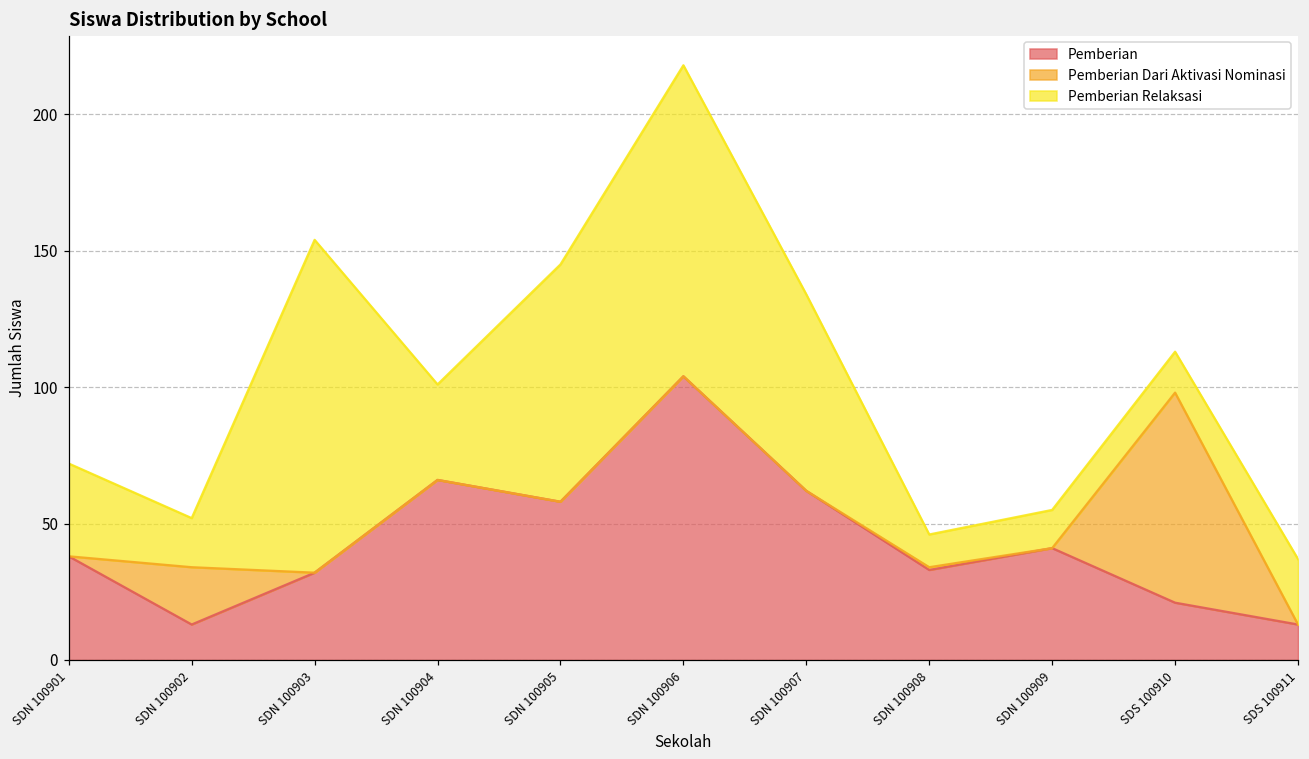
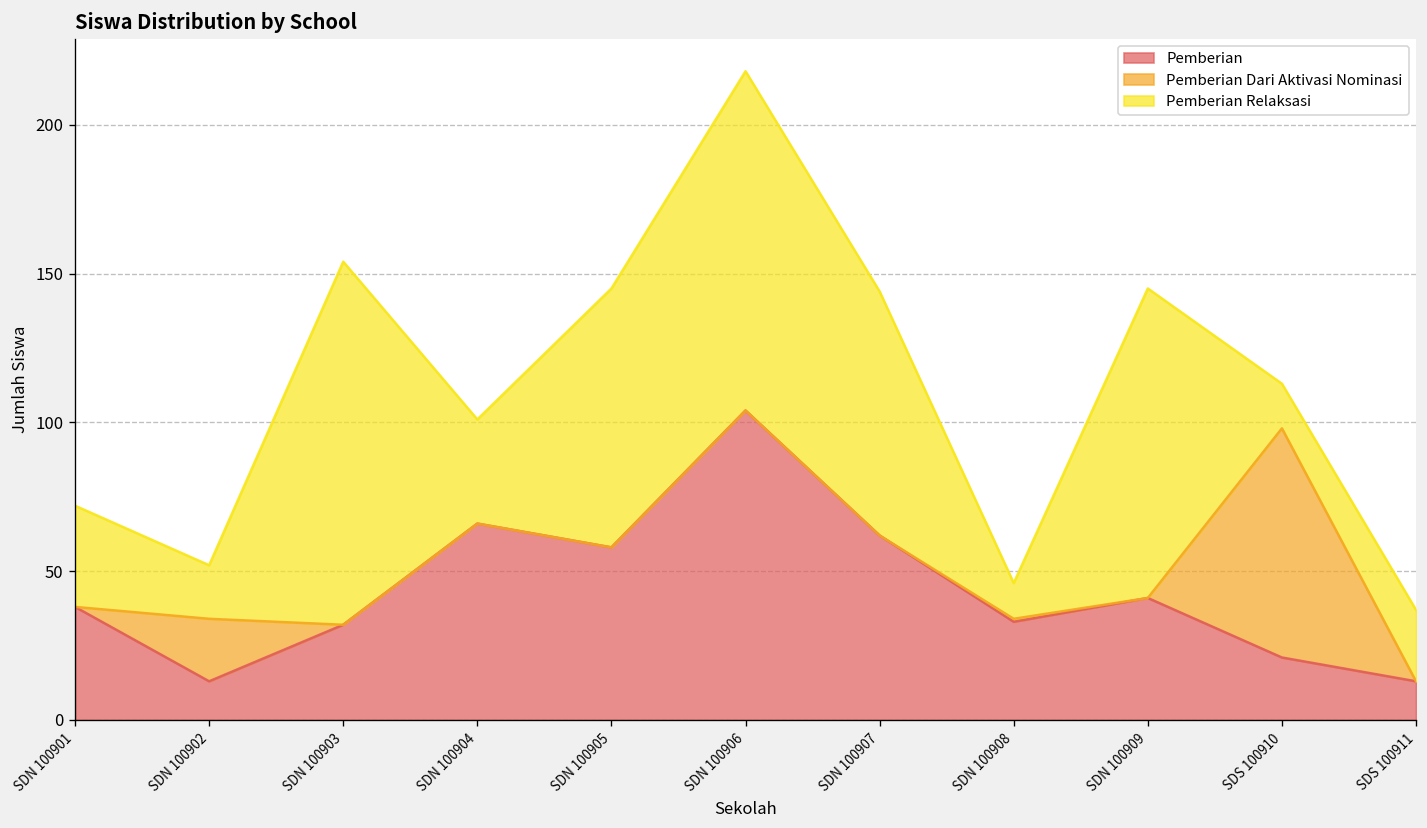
Pemberian Relaksasi, SDN 100907: 72 -> 82
Pemberian Relaksasi, SDN 100909: 14 -> 104
